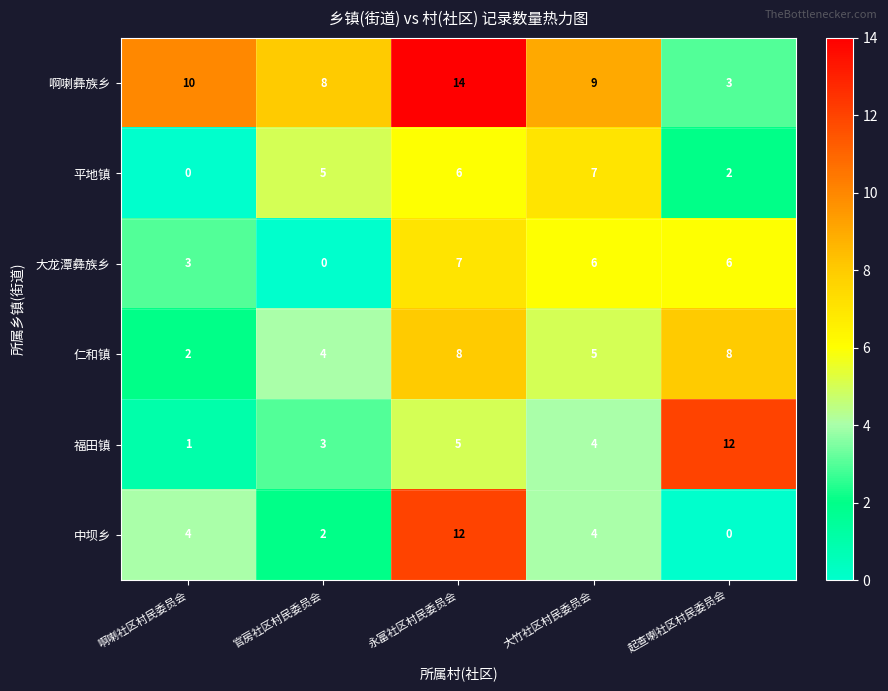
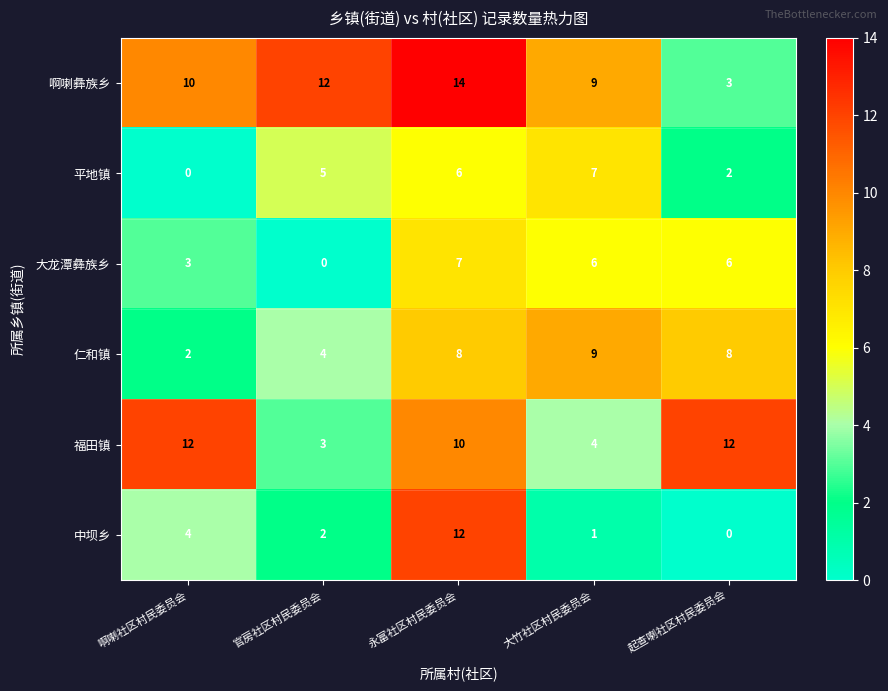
啊喇彝族乡, 官房社区村民委员会: 8 -> 12
仁和镇, 大竹社区村民委员会: 5 -> 9
福田镇, 啊喇社区村民委员会: 1 -> 12
福田镇, 永富社区村民委员会: 5 -> 10
中坝乡, 大竹社区村民委员会: 4 -> 1
